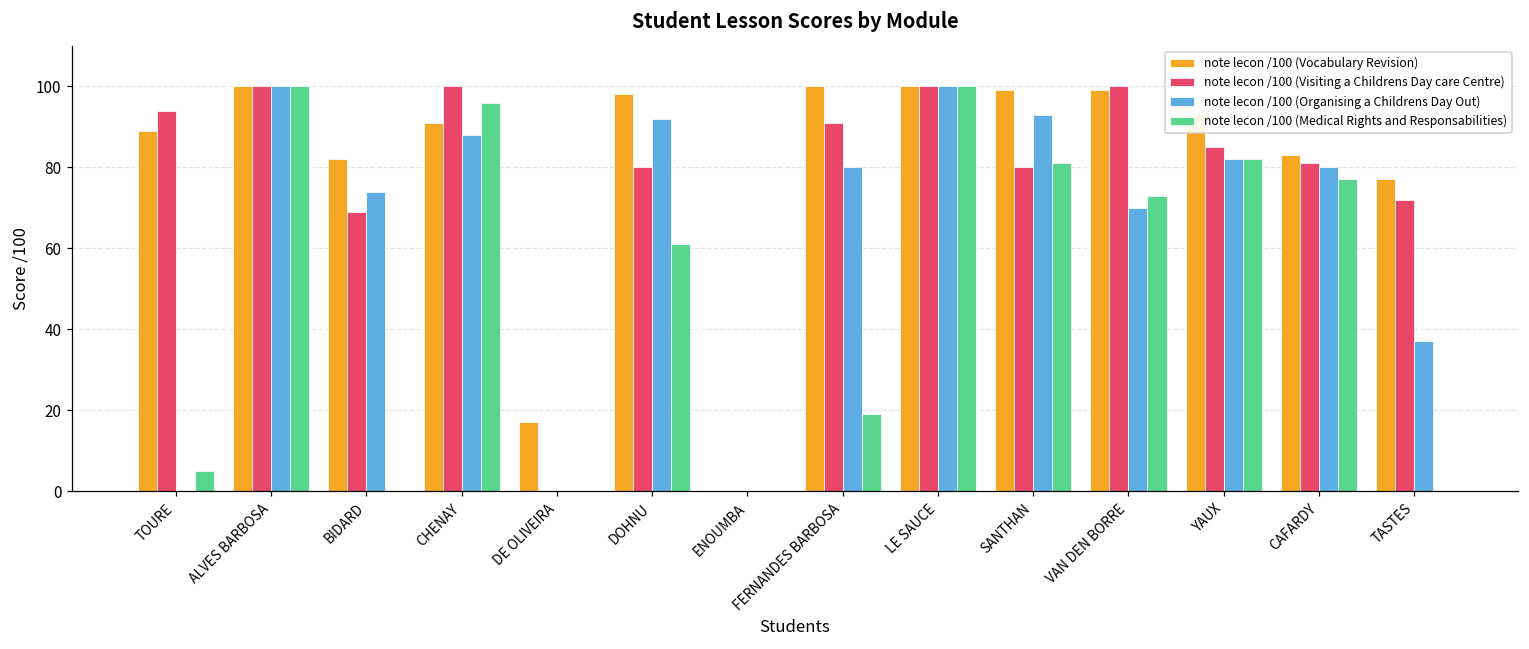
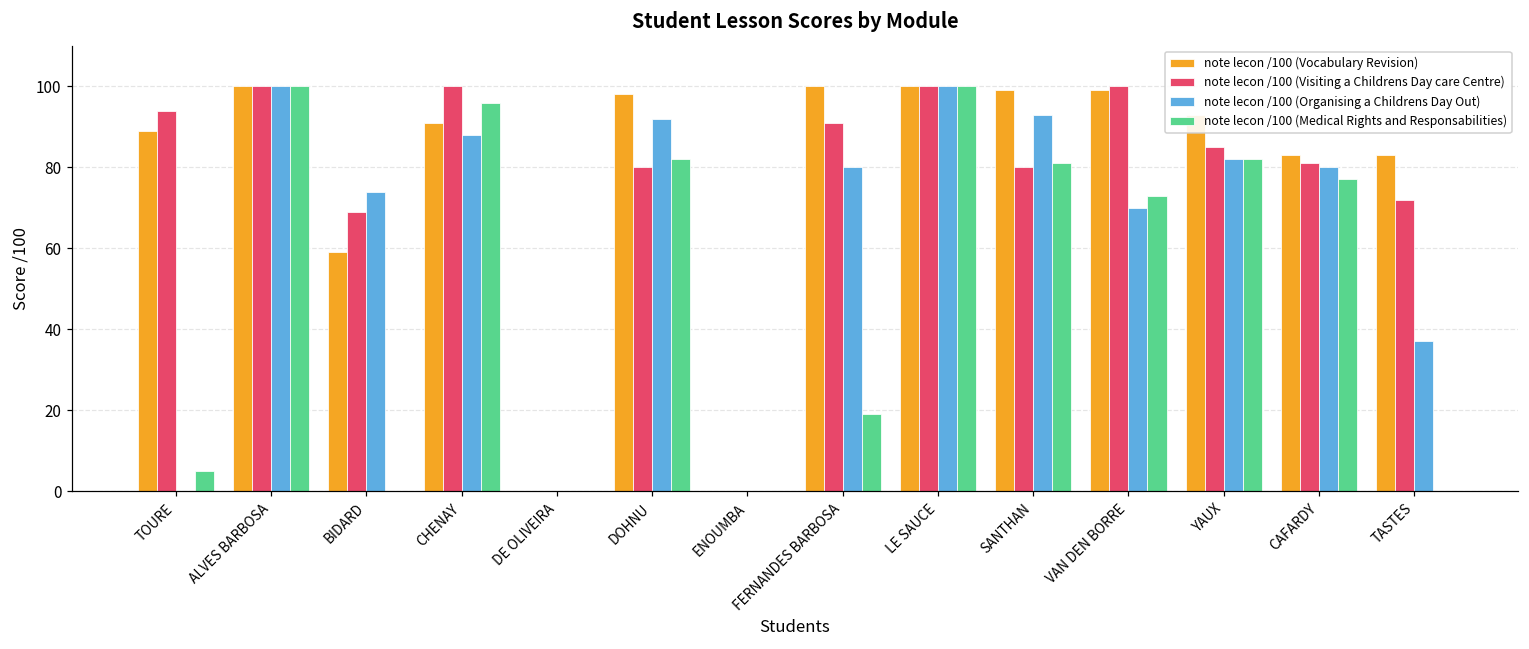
note lecon /100 (Vocabulary Revision), BIDARD: 82 -> 59
note lecon /100 (Vocabulary Revision), DE OLIVEIRA: 17 -> 0
note lecon /100 (Medical Rights and Responsabilities), DOHNU: 61 -> 82
note lecon /100 (Vocabulary Revision), TASTES: 77 -> 83
